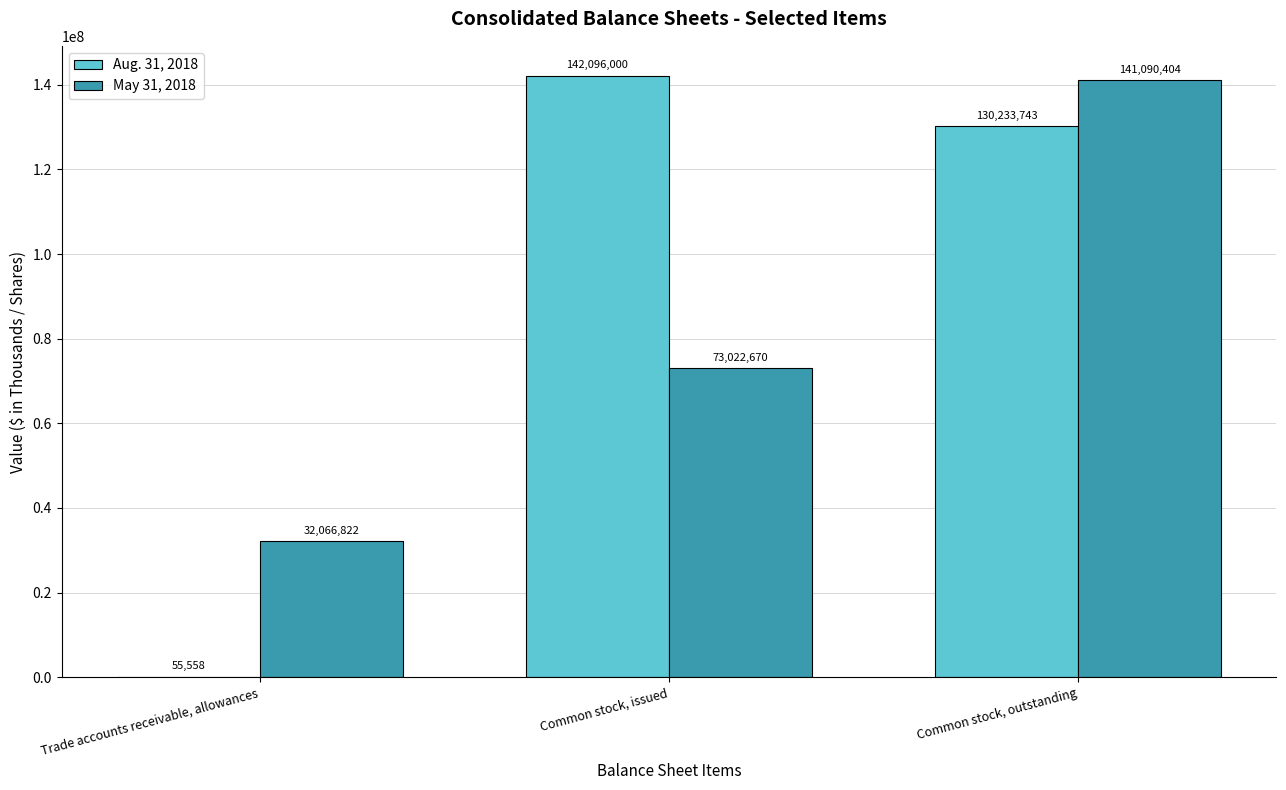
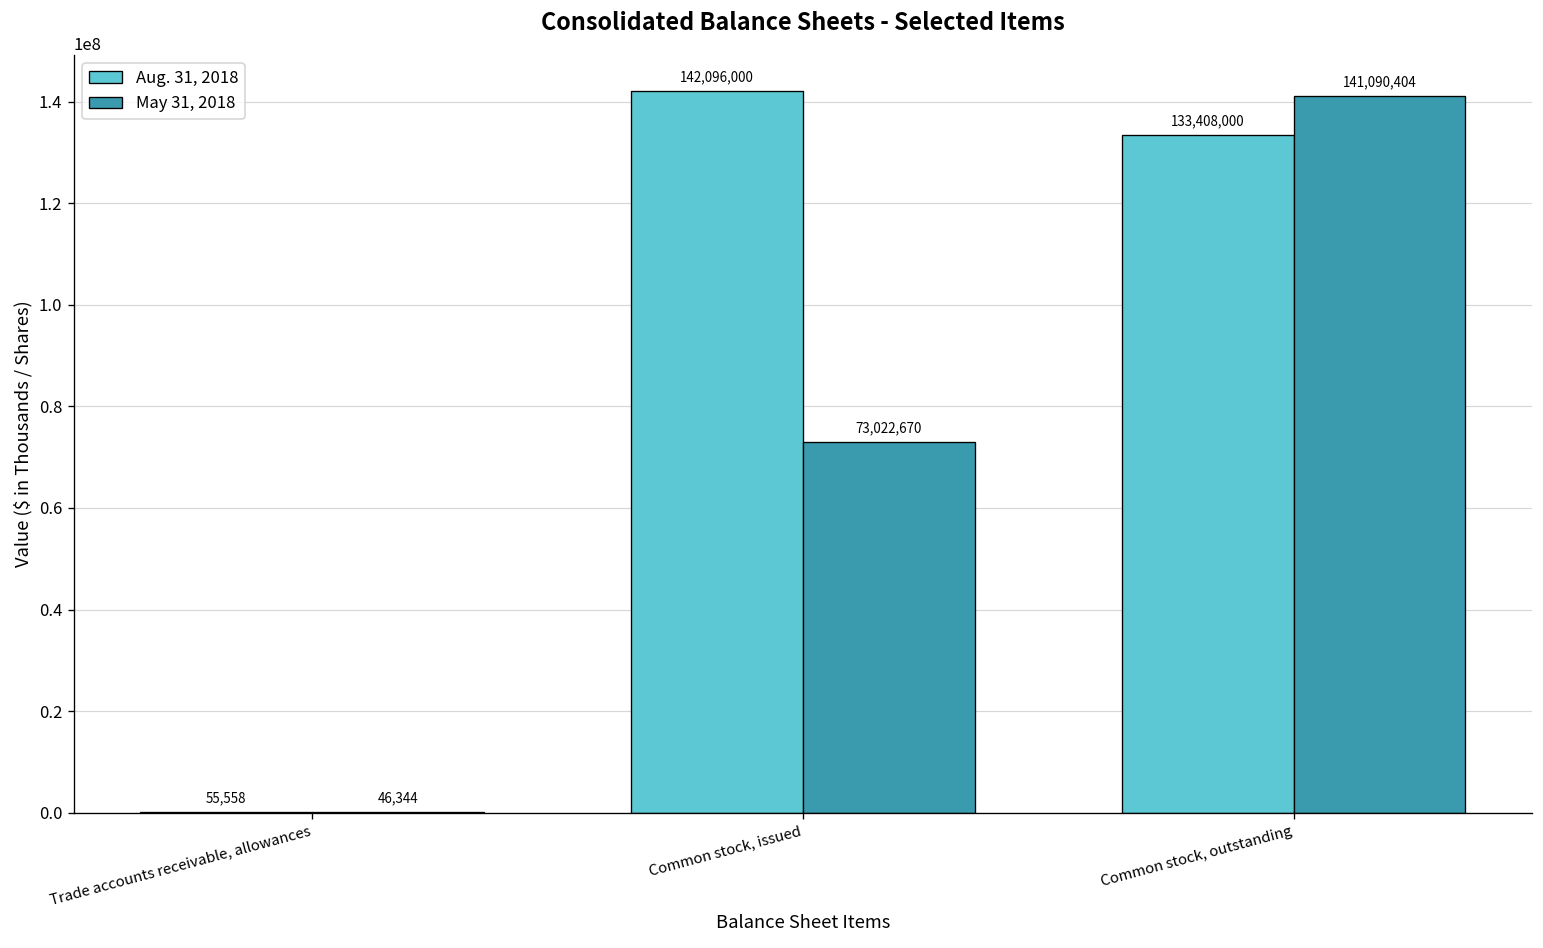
May 31, 2018, Trade accounts receivable, allowances: 32,066,822 -> 46,344
Aug. 31, 2018, Common stock, outstanding: 130,233,743 -> 133,408,000
